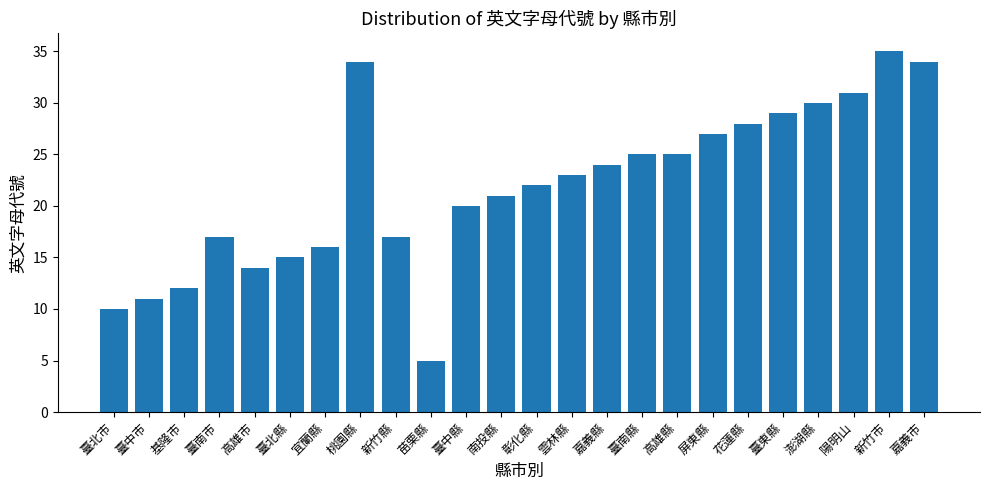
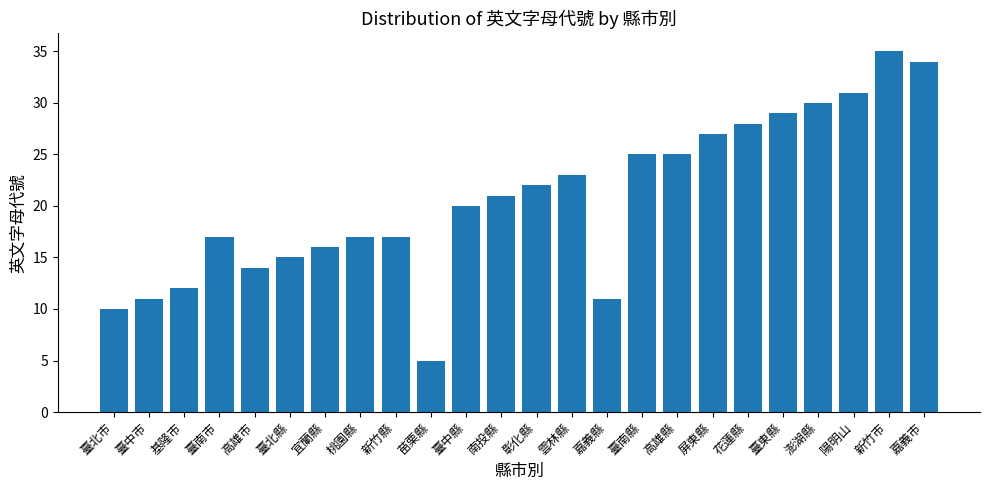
桃園縣: 34 -> 17
嘉義縣: 24 -> 11
